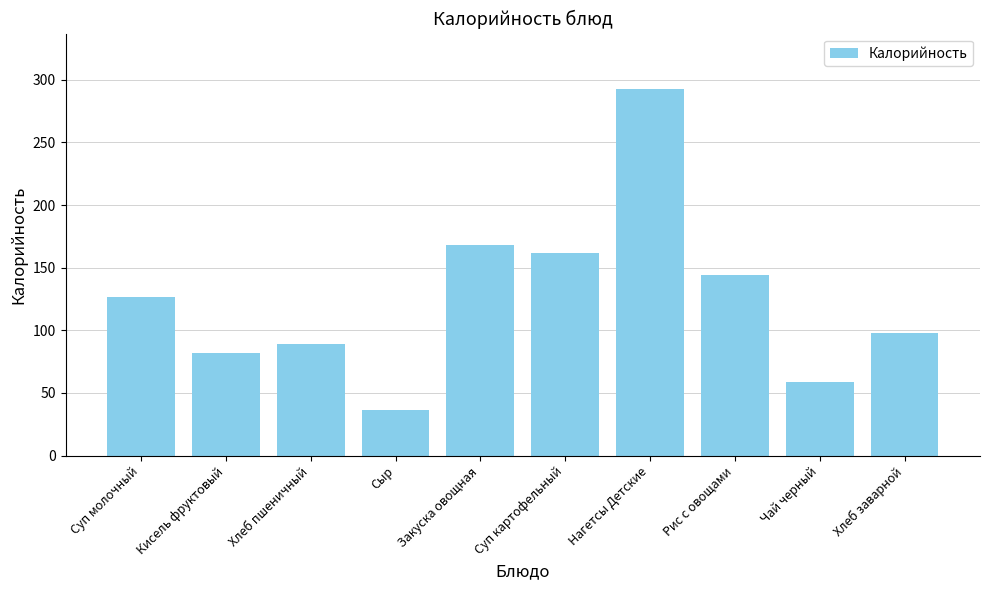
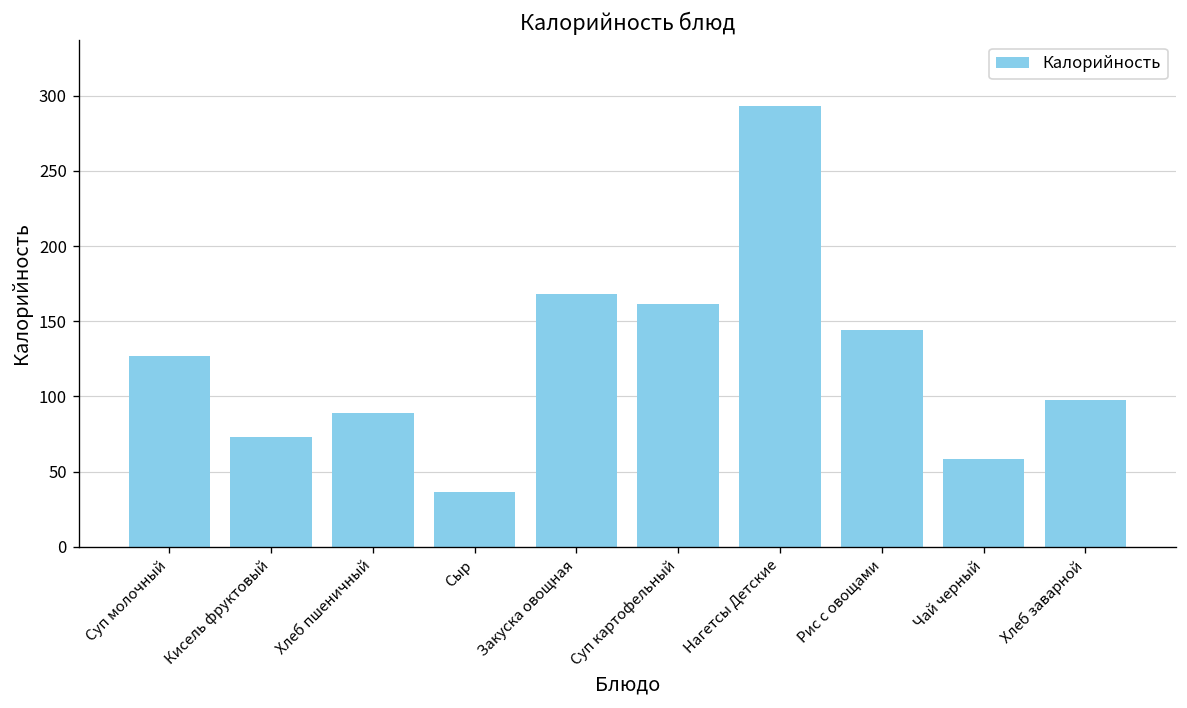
Кисель фруктовый: 82 -> 73
